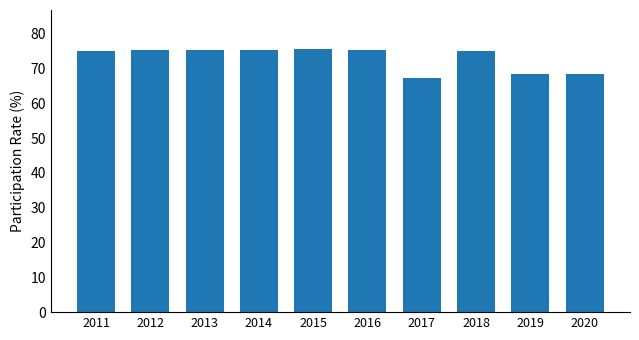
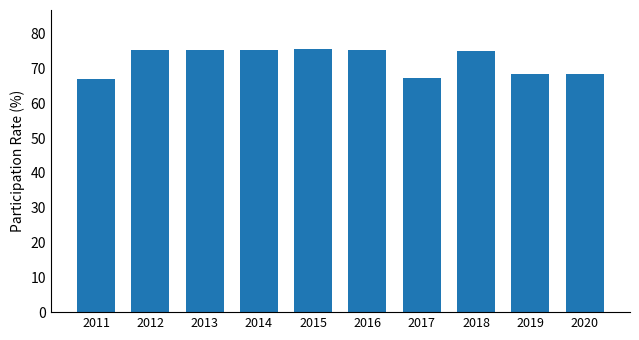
2011: 75 -> 67
